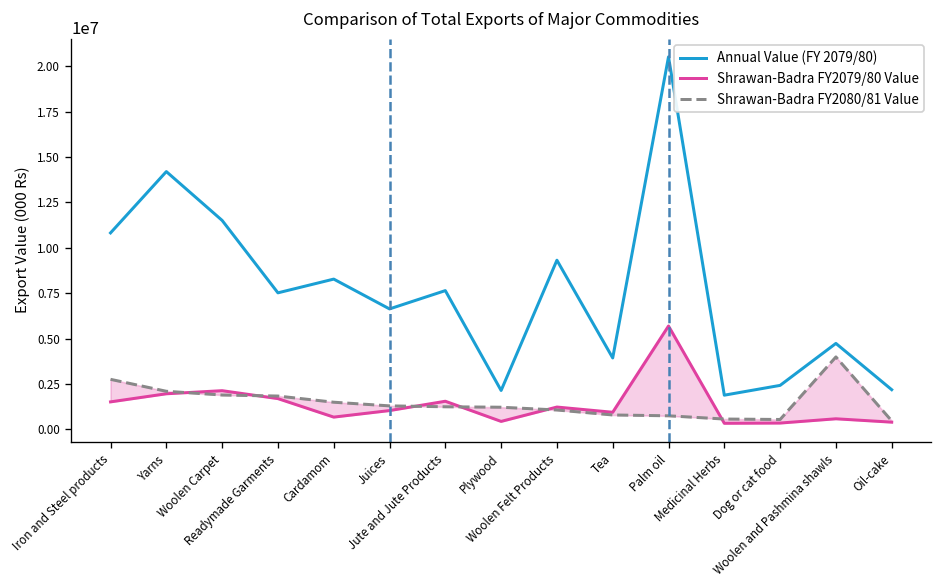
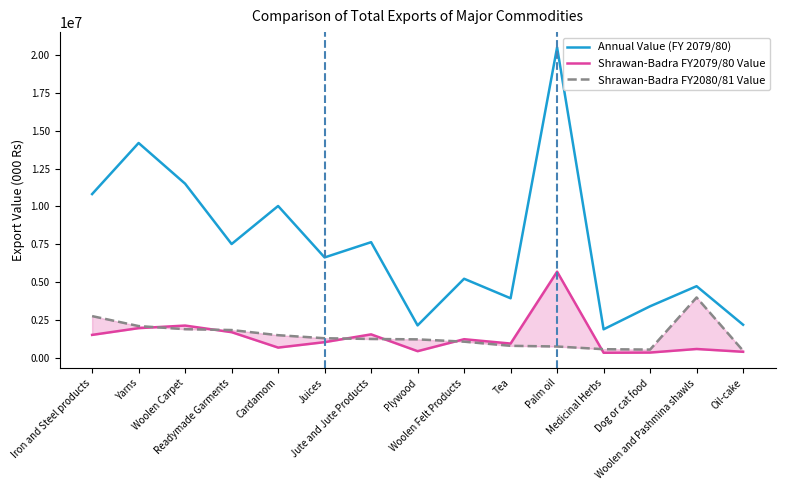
Annual Value (FY 2079/80), Cardamom: 8300000 -> 10000000
Annual Value (FY 2079/80), Woolen Felt Products: 9300000 -> 5200000
Annual Value (FY 2079/80), Dog or cat food: 2400000 -> 3400000
